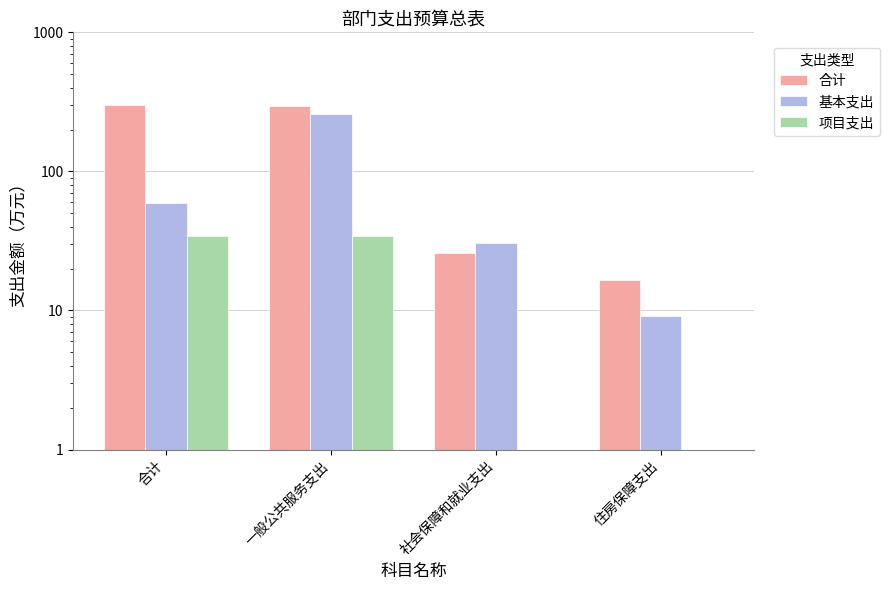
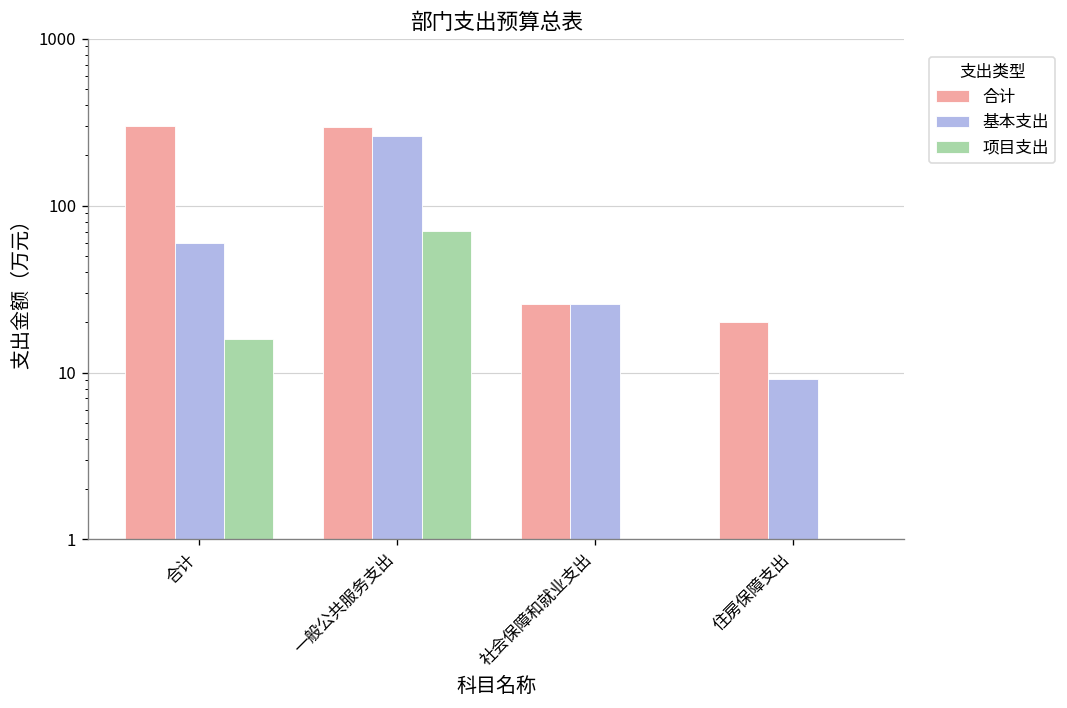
项目支出, 合计: 35 -> 16
项目支出, 一般公共服务支出: 35 -> 70
基本支出, 社会保障和就业支出: 30 -> 26
合计, 住房保障支出: 17 -> 20
